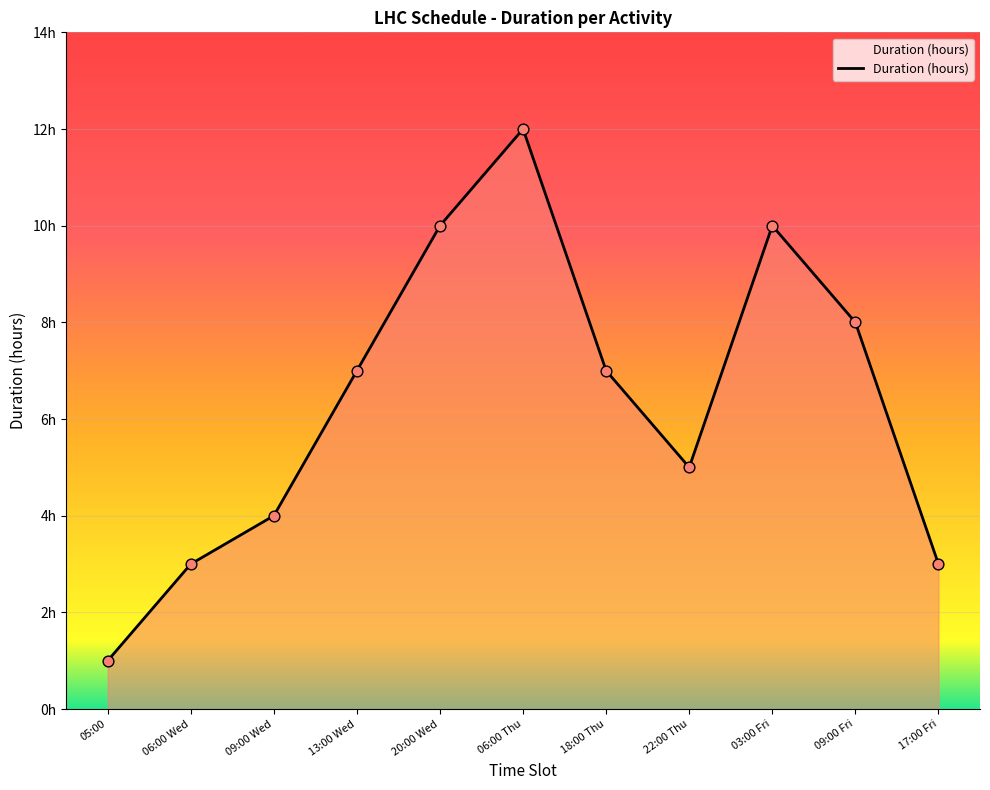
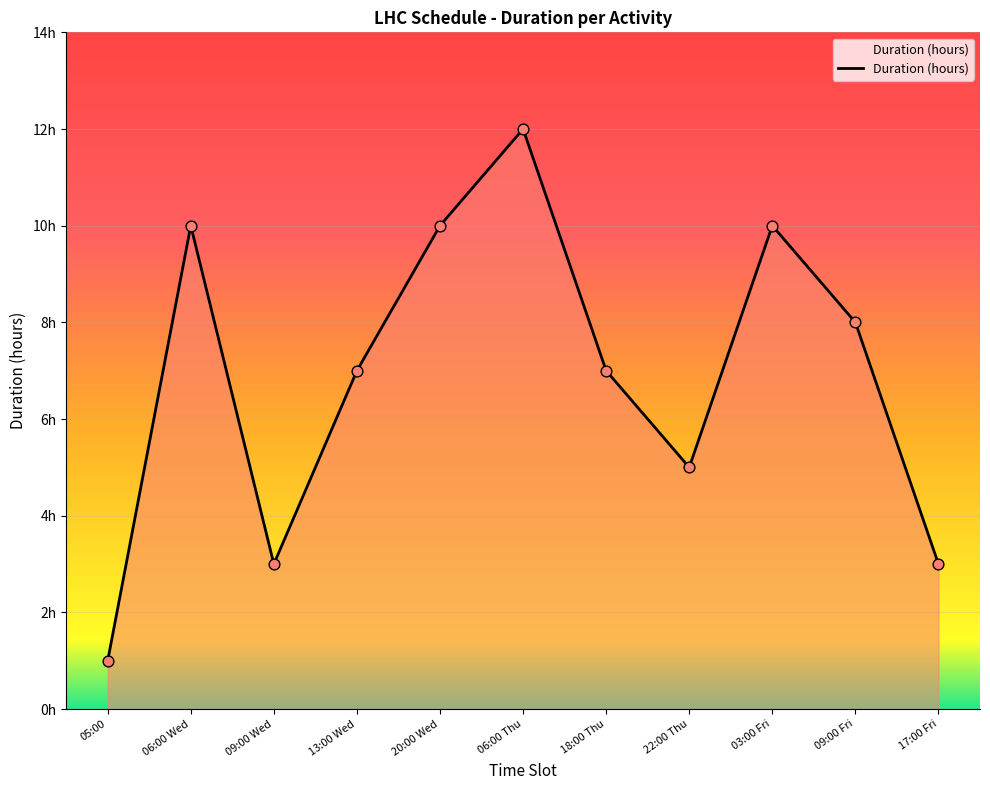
06:00 Wed: 3h -> 10h
09:00 Wed: 4h -> 3h
